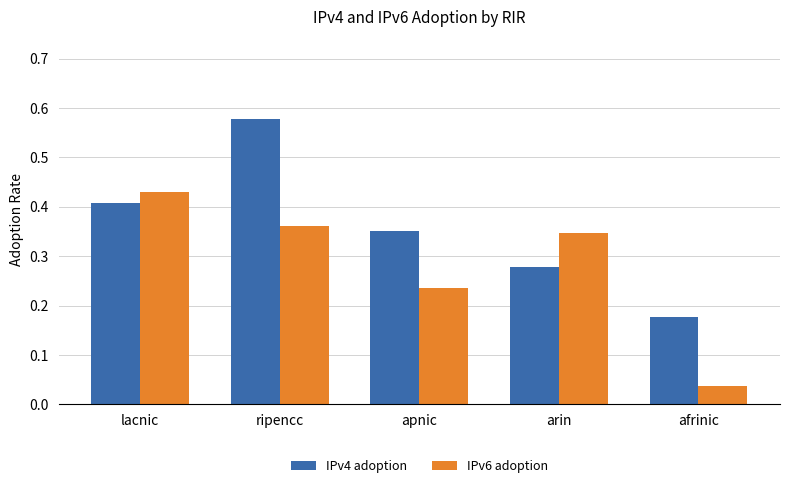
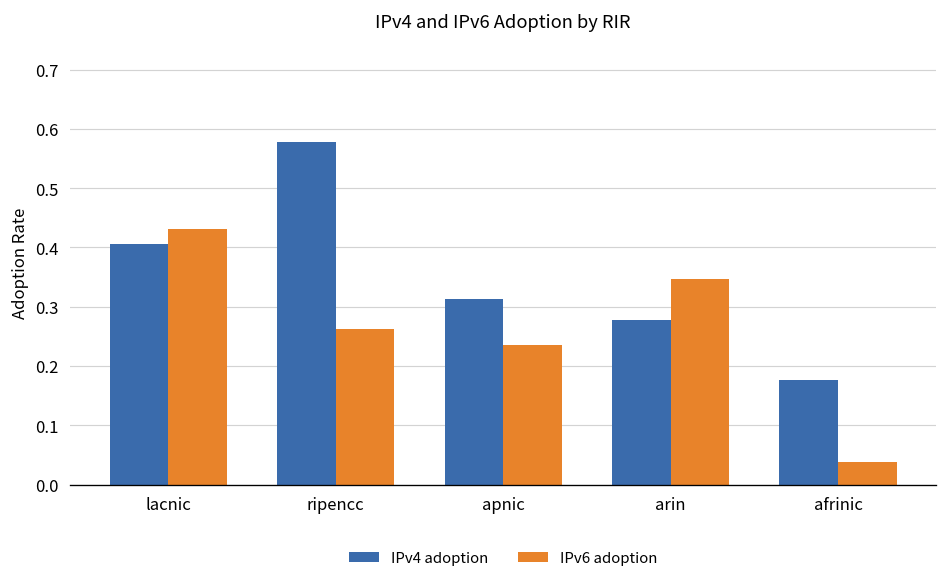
IPv6 adoption, ripencc: 0.36 -> 0.26
IPv4 adoption, apnic: 0.35 -> 0.31
